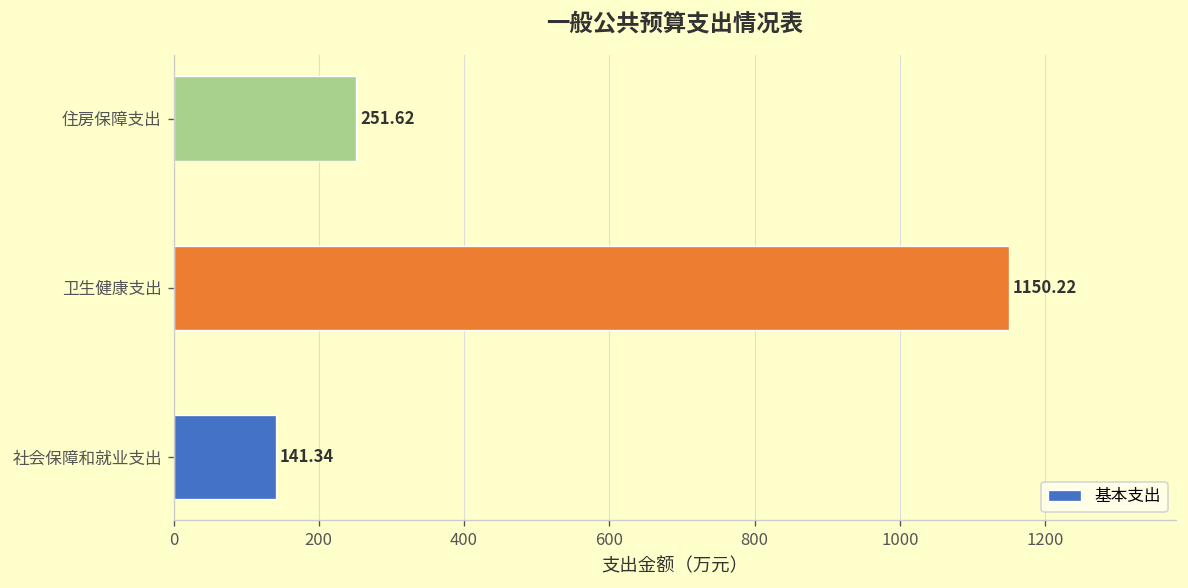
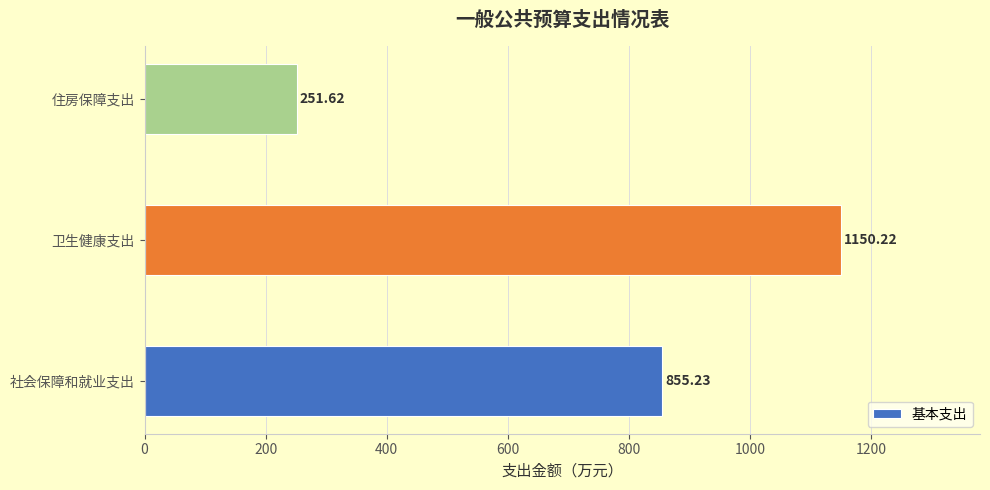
社会保障和就业支出: 141.34 -> 855.23
